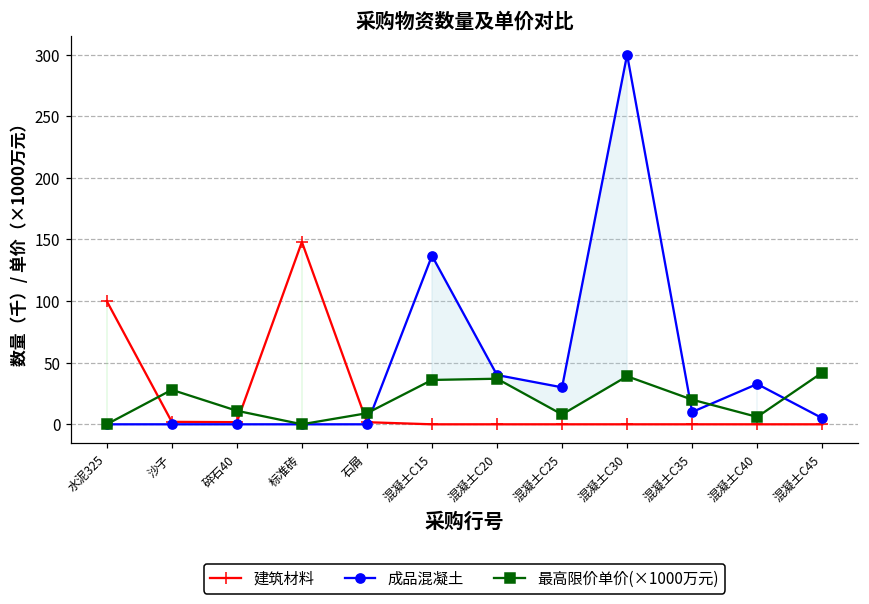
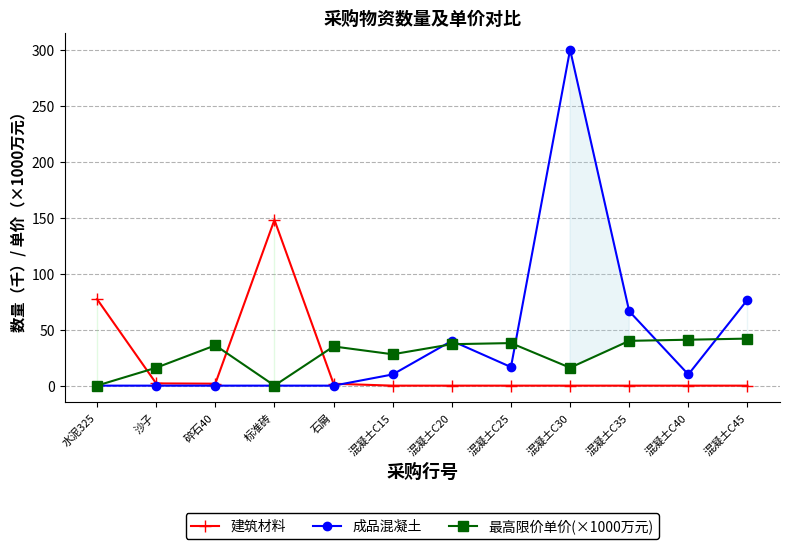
建筑材料, 水泥325: 100 -> 77
最高限价单价(×1000万元), 沙子: 28 -> 16
最高限价单价(×1000万元), 碎石40: 11 -> 36
最高限价单价(×1000万元), 石屑: 9 -> 35
成品混凝土, 混凝土C15: 137 -> 10
最高限价单价(×1000万元), 混凝土C15: 36 -> 28
成品混凝土, 混凝土C25: 30 -> 17
最高限价单价(×1000万元), 混凝土C25: 8 -> 38
最高限价单价(×1000万元), 混凝土C30: 39 -> 16
成品混凝土, 混凝土C35: 10 -> 66
最高限价单价(×1000万元), 混凝土C35: 20 -> 40
成品混凝土, 混凝土C40: 33 -> 10
最高限价单价(×1000万元), 混凝土C40: 6 -> 41
成品混凝土, 混凝土C45: 5 -> 77
